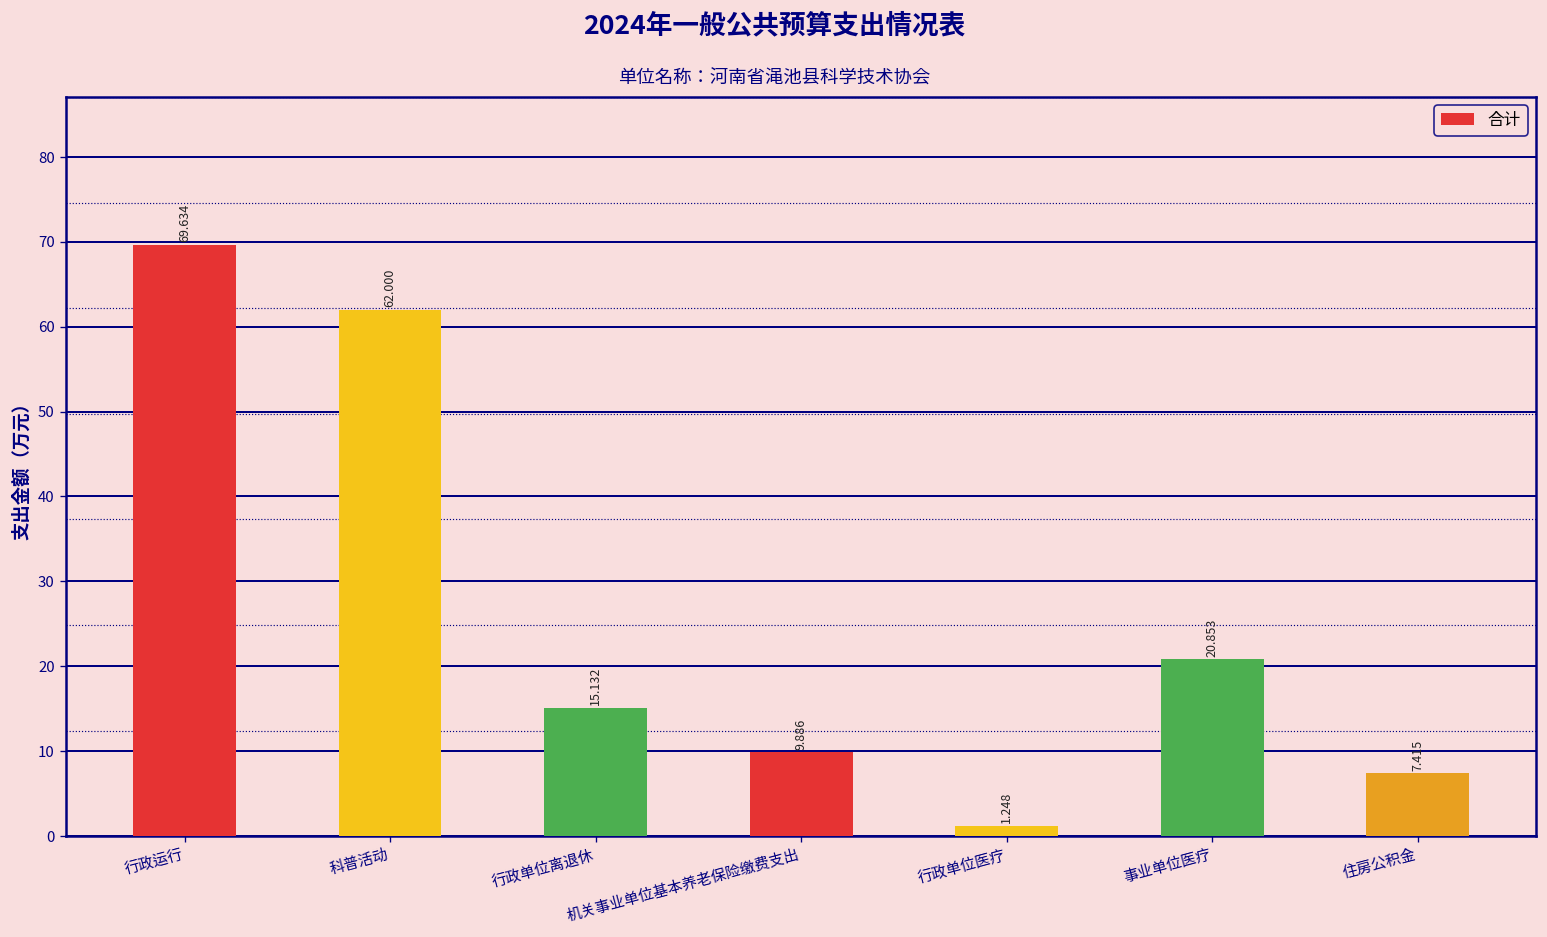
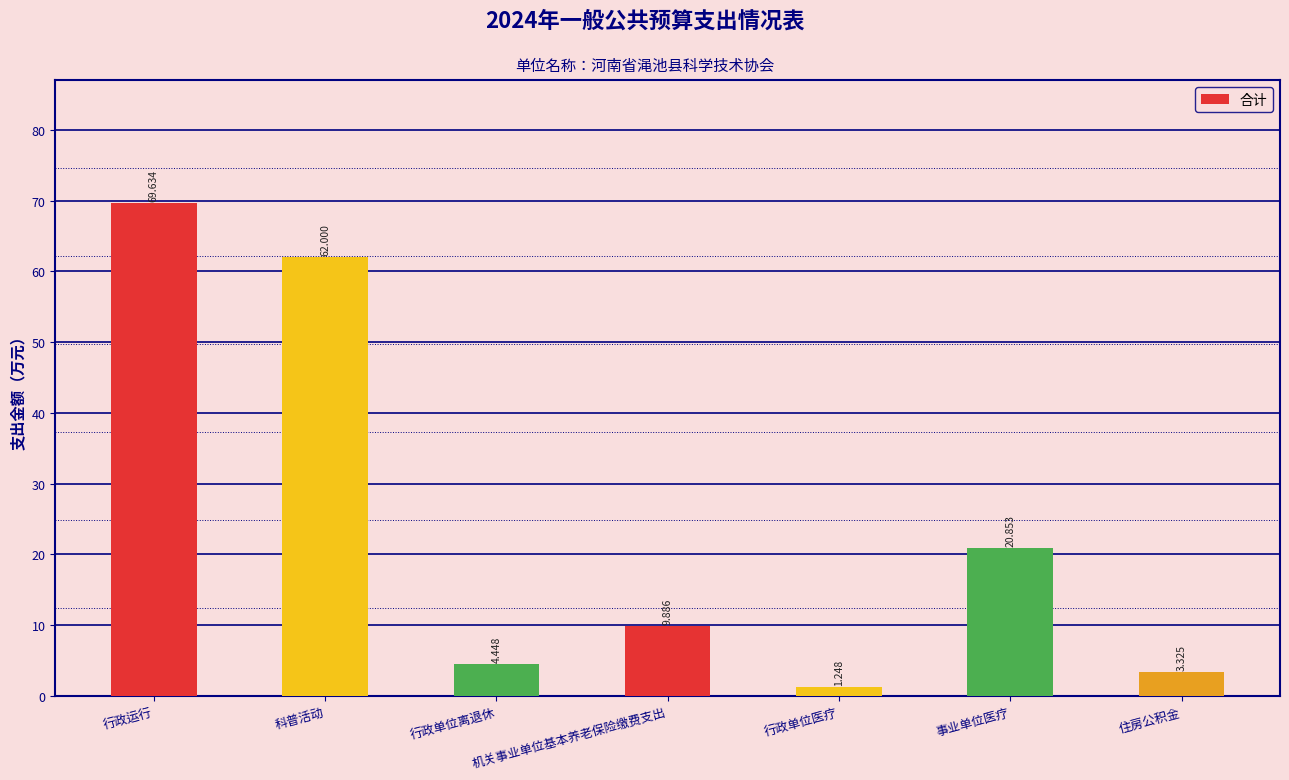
行政单位离退休: 15.132 -> 4.448
住房公积金: 7.415 -> 3.325
